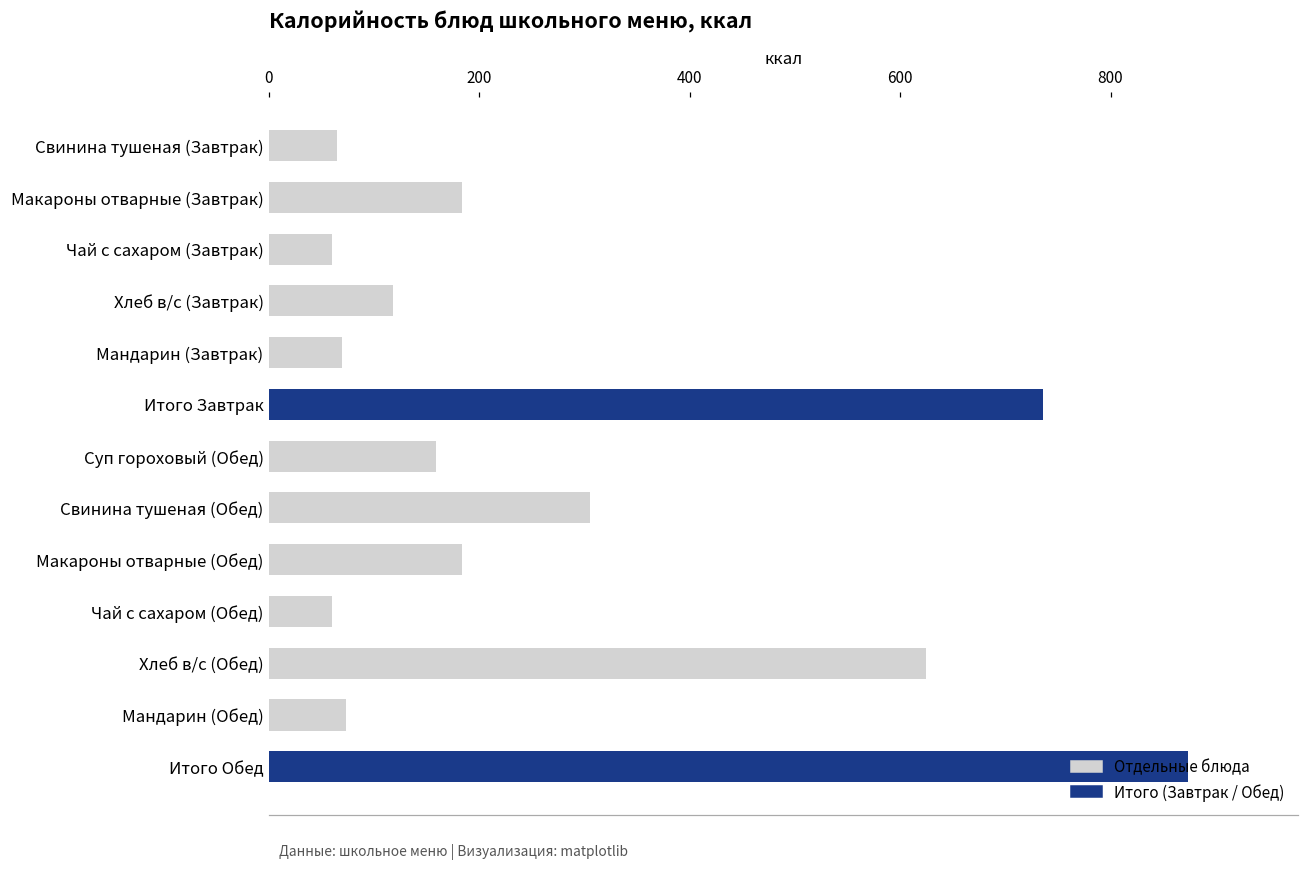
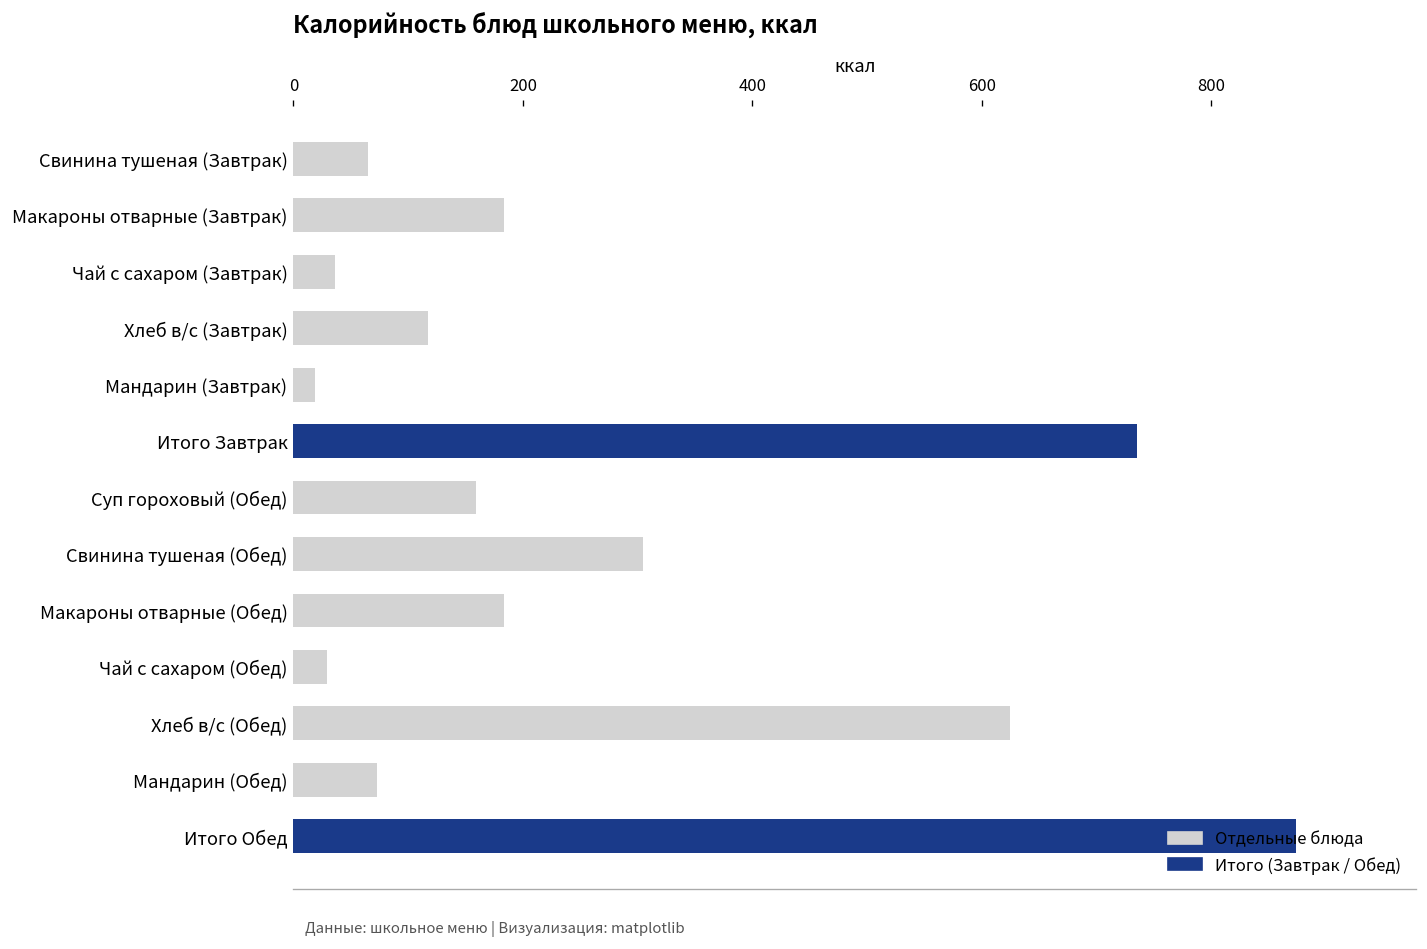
Чай с сахаром (Завтрак): 60 -> 40
Мандарин (Завтрак): 70 -> 20
Чай с сахаром (Обед): 60 -> 30
